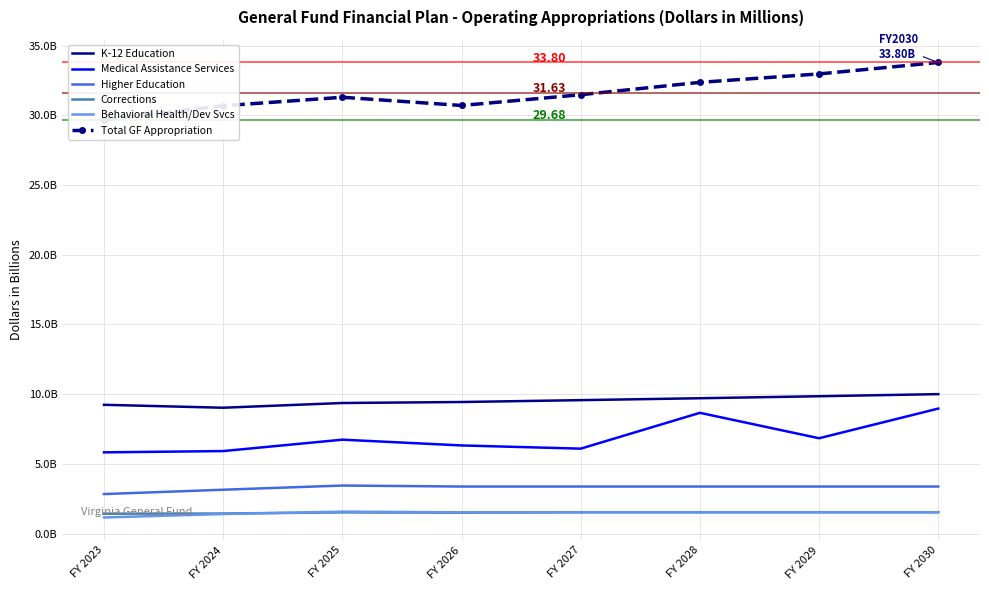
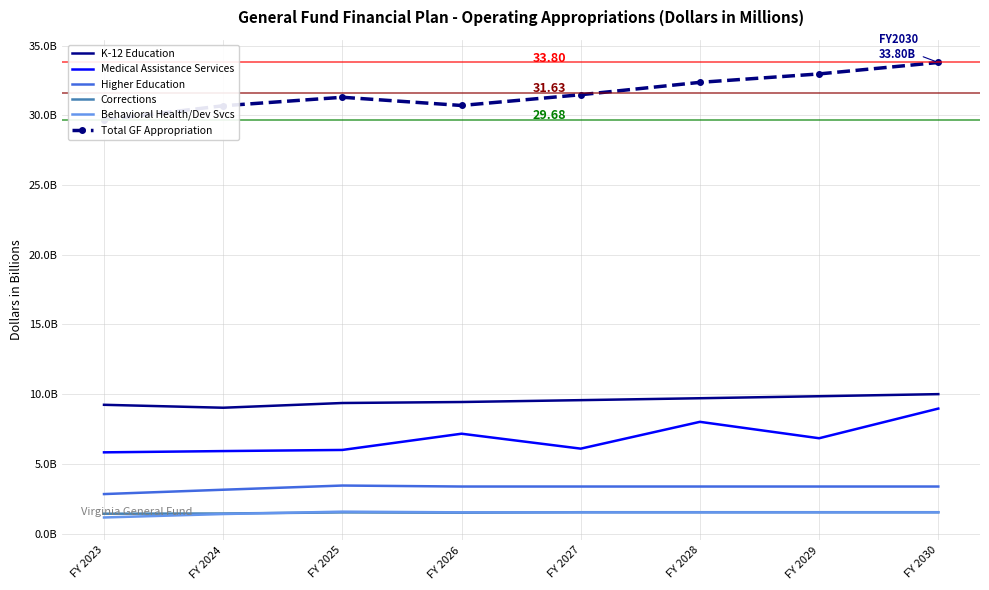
Medical Assistance Services, FY 2025: 6700000000 -> 6000000000
Medical Assistance Services, FY 2026: 6300000000 -> 7200000000
Medical Assistance Services, FY 2028: 8700000000 -> 8000000000
